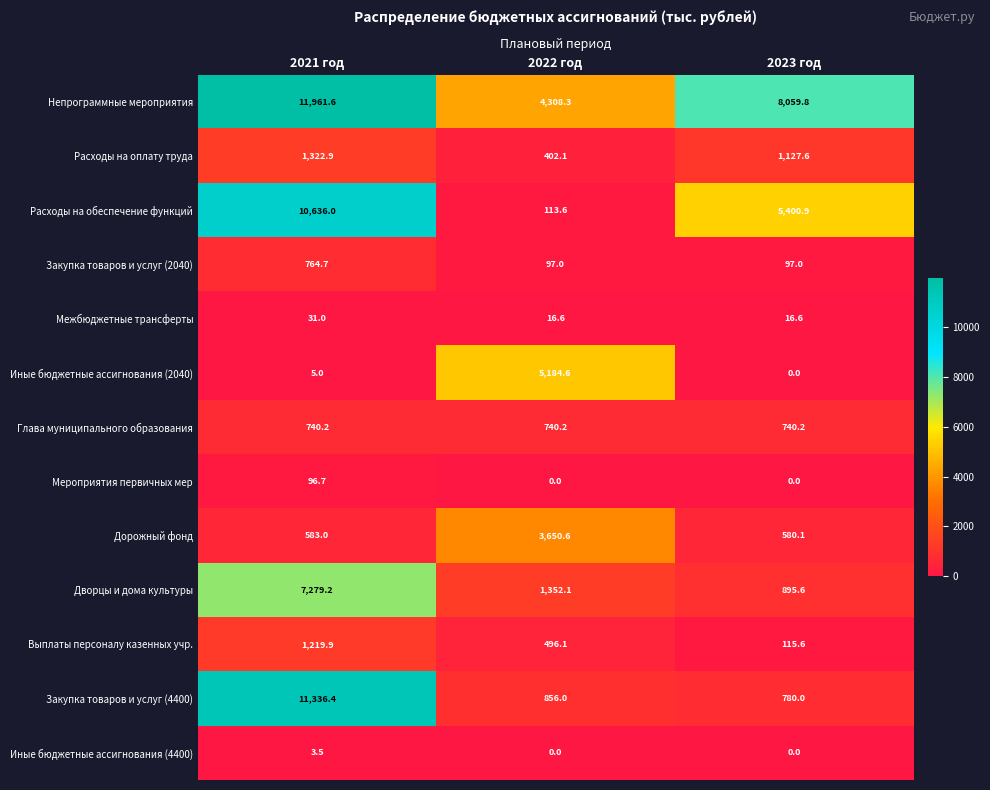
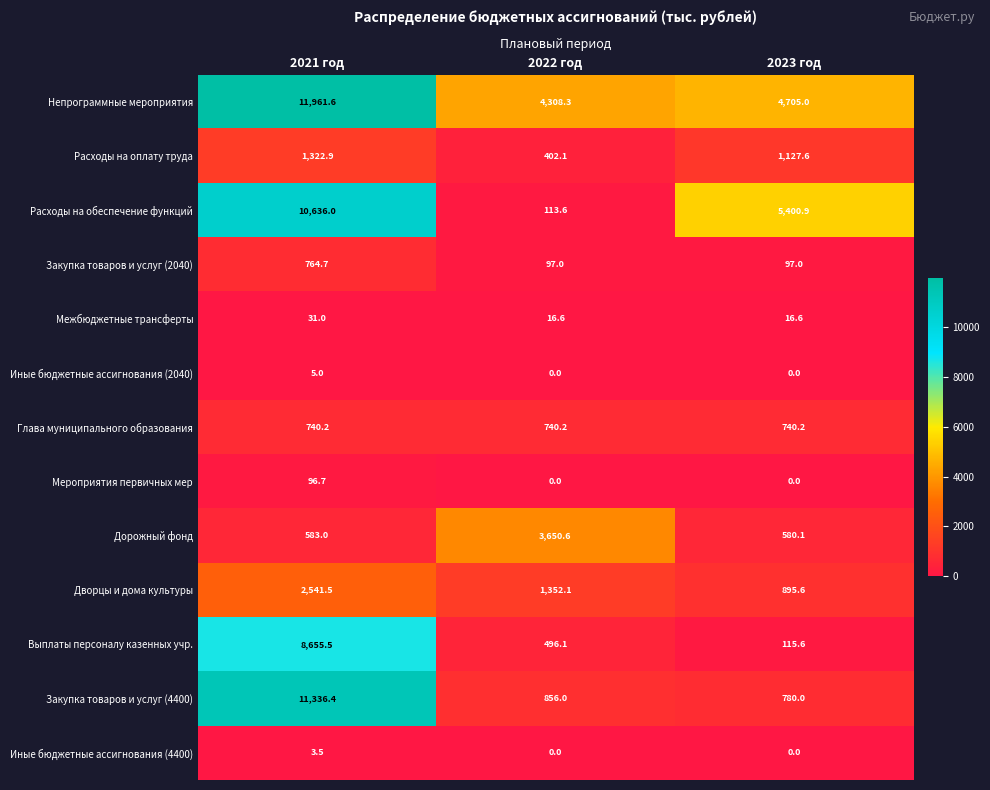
Непрограммные мероприятия, 2023 год: 8,059.8 -> 4,705.0
Иные бюджетные ассигнования (2040), 2022 год: 5,184.6 -> 0.0
Дворцы и дома культуры, 2021 год: 7,279.2 -> 2,541.5
Выплаты персоналу казенных учр., 2021 год: 1,219.9 -> 8,655.5
